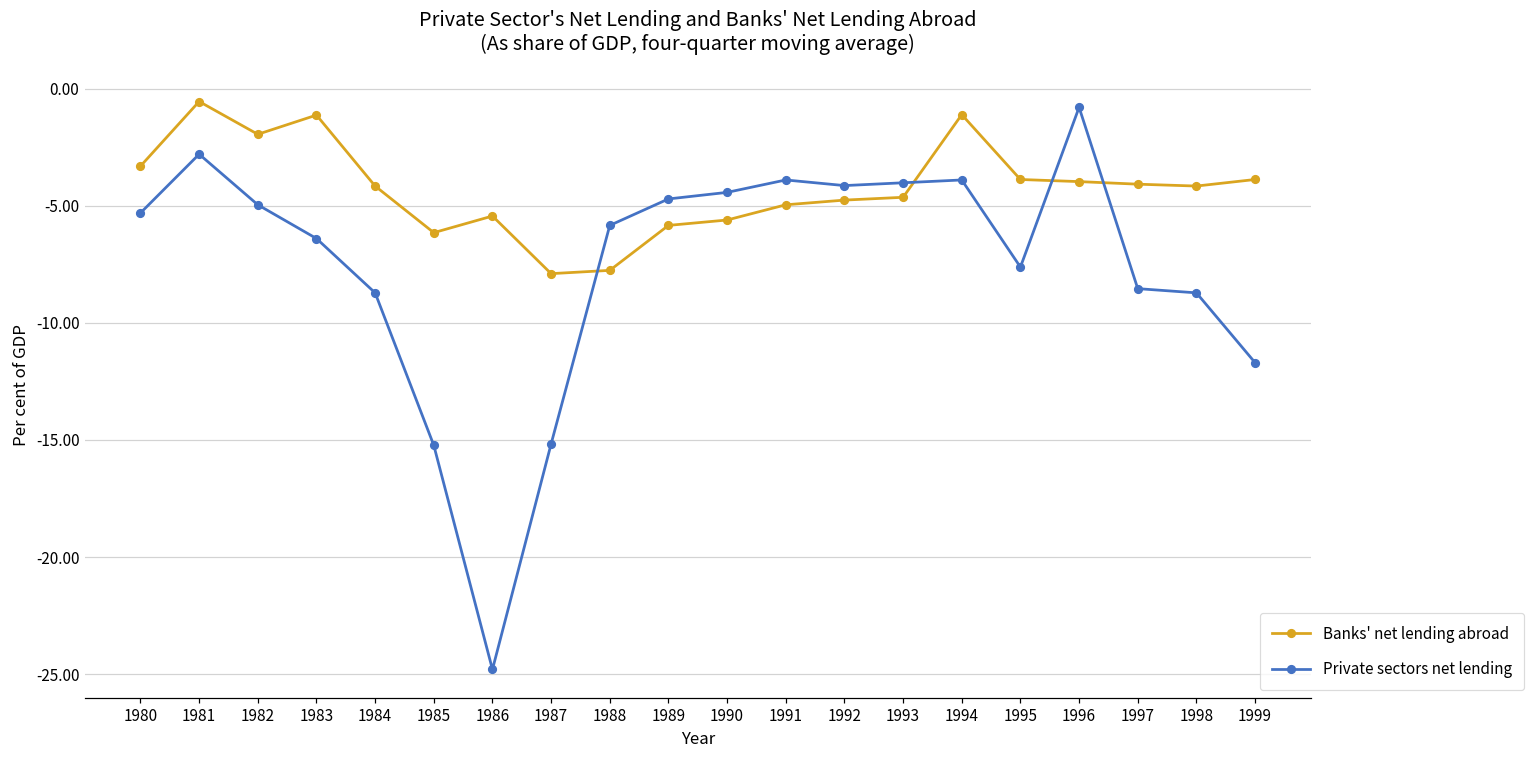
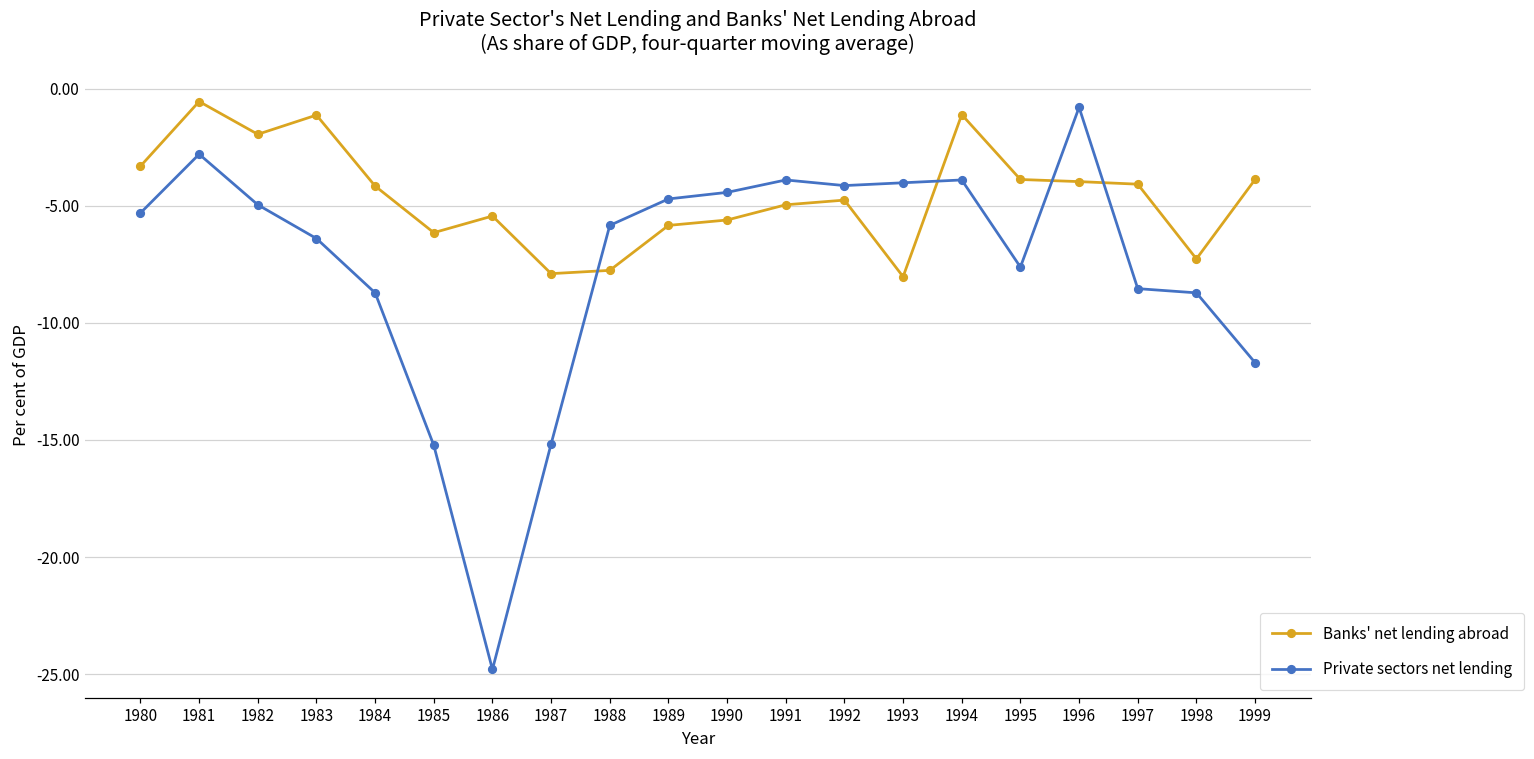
Banks' net lending abroad, 1993: -4.6 -> -8.0
Banks' net lending abroad, 1998: -4.2 -> -7.3
